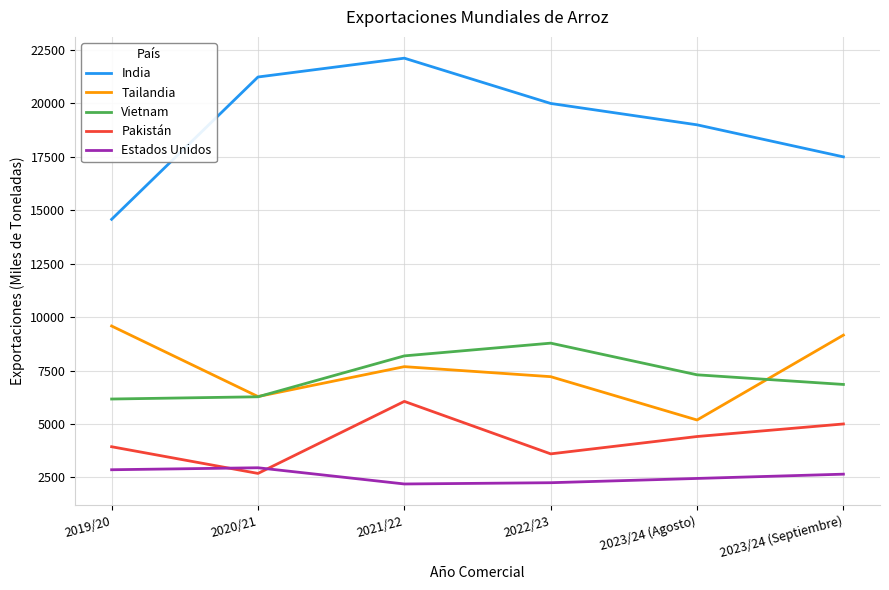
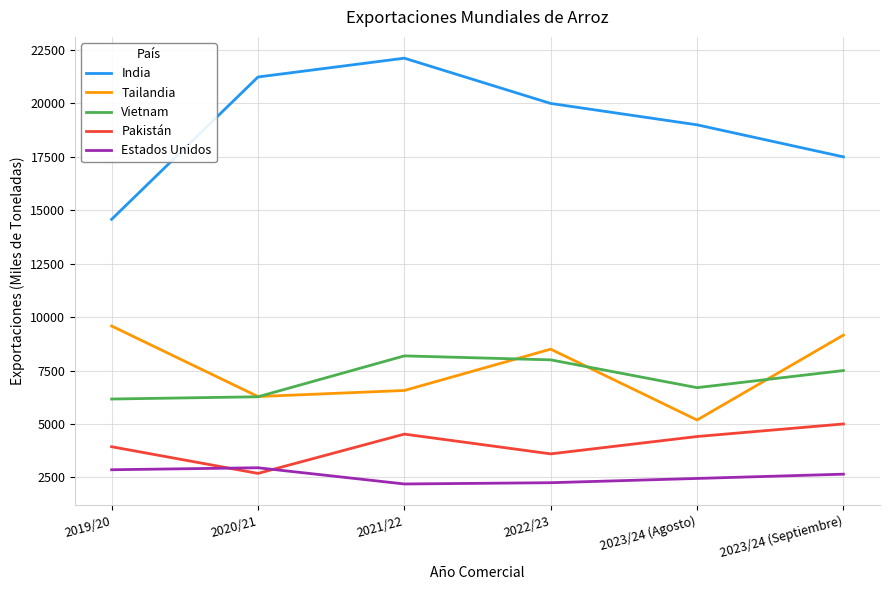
Tailandia, 2021/22: 7700 -> 6600
Pakistán, 2021/22: 6100 -> 4500
Tailandia, 2022/23: 7200 -> 8500
Vietnam, 2022/23: 8800 -> 8000
Vietnam, 2023/24 (Agosto): 7300 -> 6700
Vietnam, 2023/24 (Septiembre): 6800 -> 7500
